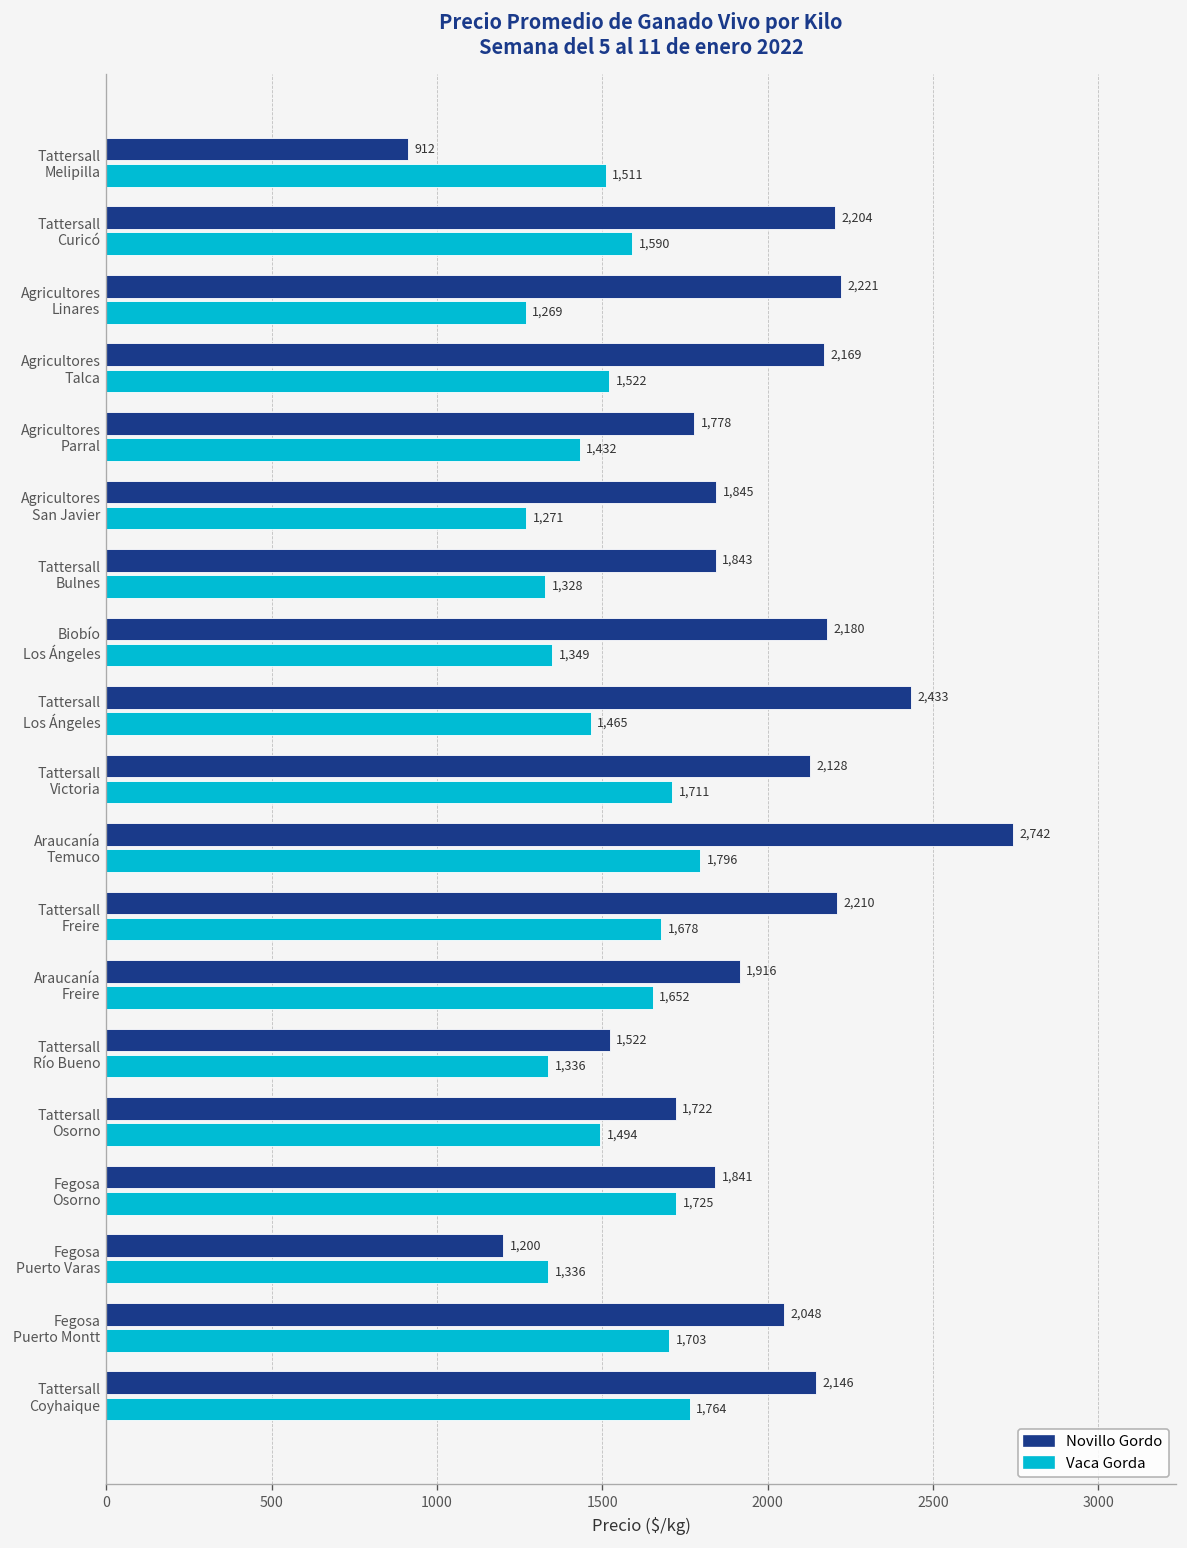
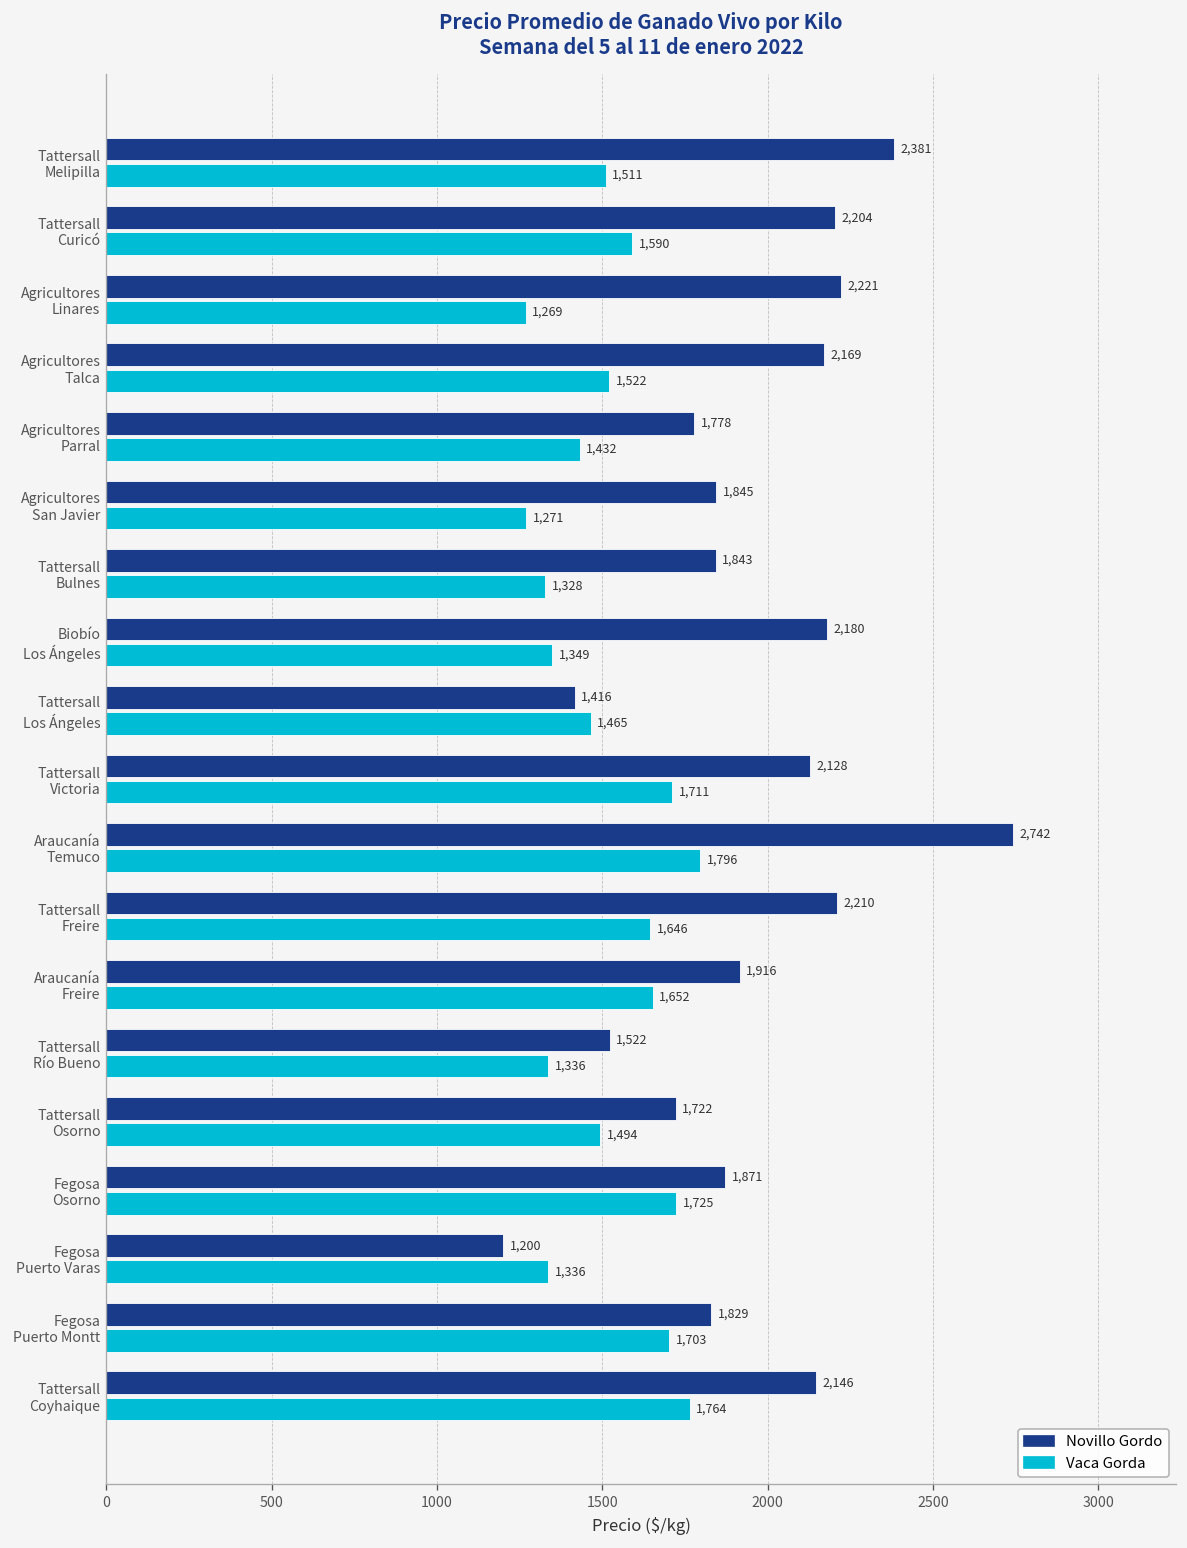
Novillo Gordo, Tattersall Melipilla: 912 -> 2,381
Novillo Gordo, Tattersall Los Ángeles: 2,433 -> 1,416
Vaca Gorda, Tattersall Freire: 1,678 -> 1,646
Novillo Gordo, Fegosa Osorno: 1,841 -> 1,871
Novillo Gordo, Fegosa Puerto Montt: 2,048 -> 1,829
